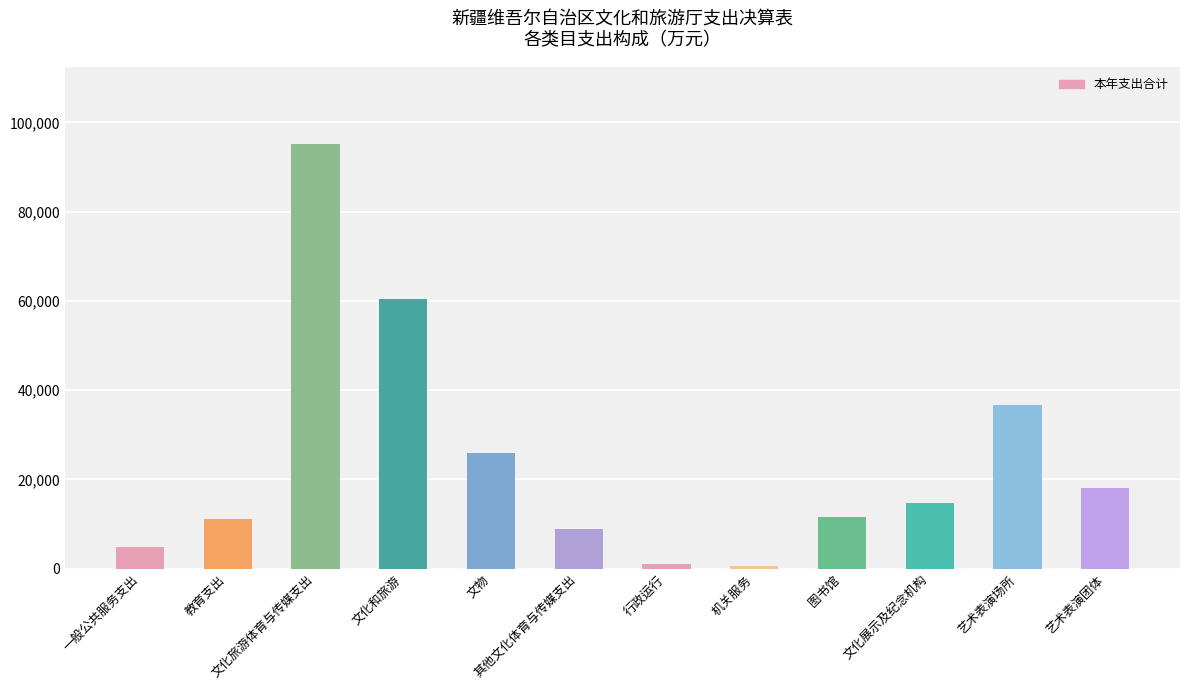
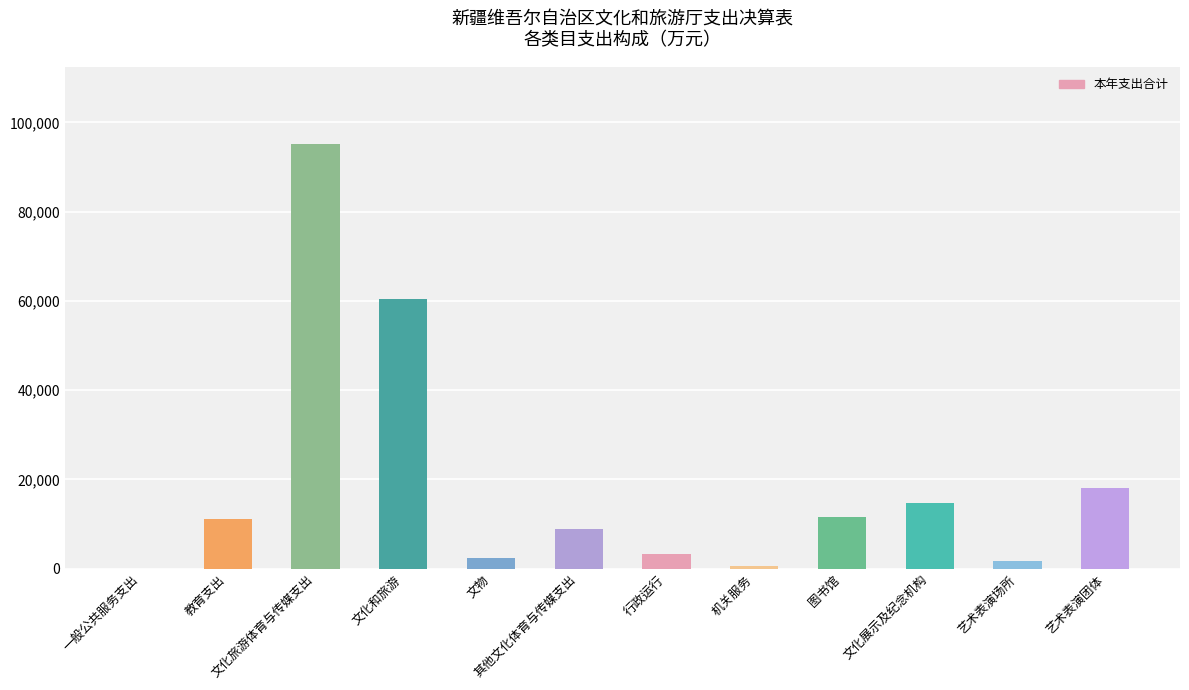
一般公共服务支出: 5,000 -> 0
文物: 26,000 -> 2,000
行政运行: 1,000 -> 3,000
艺术表演场所: 37,000 -> 2,000
